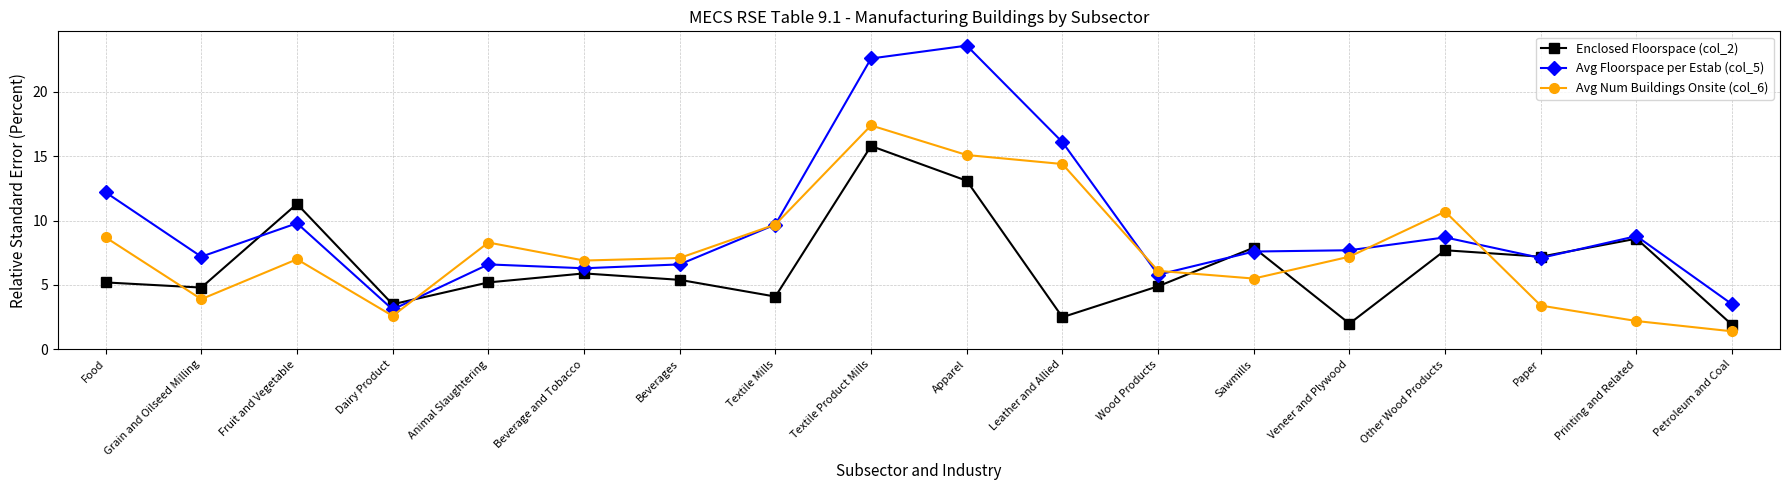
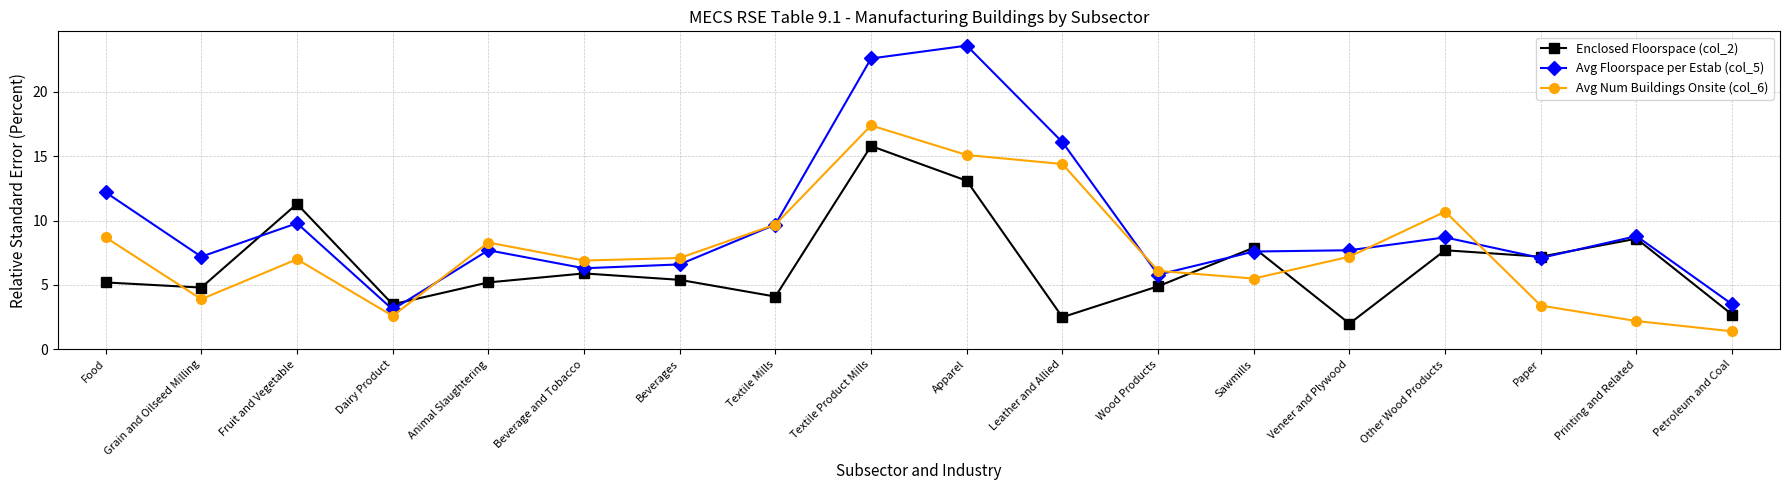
Avg Floorspace per Estab (col_5), Animal Slaughtering: 6.6 -> 7.7
Enclosed Floorspace (col_2), Petroleum and Coal: 1.9 -> 2.7
